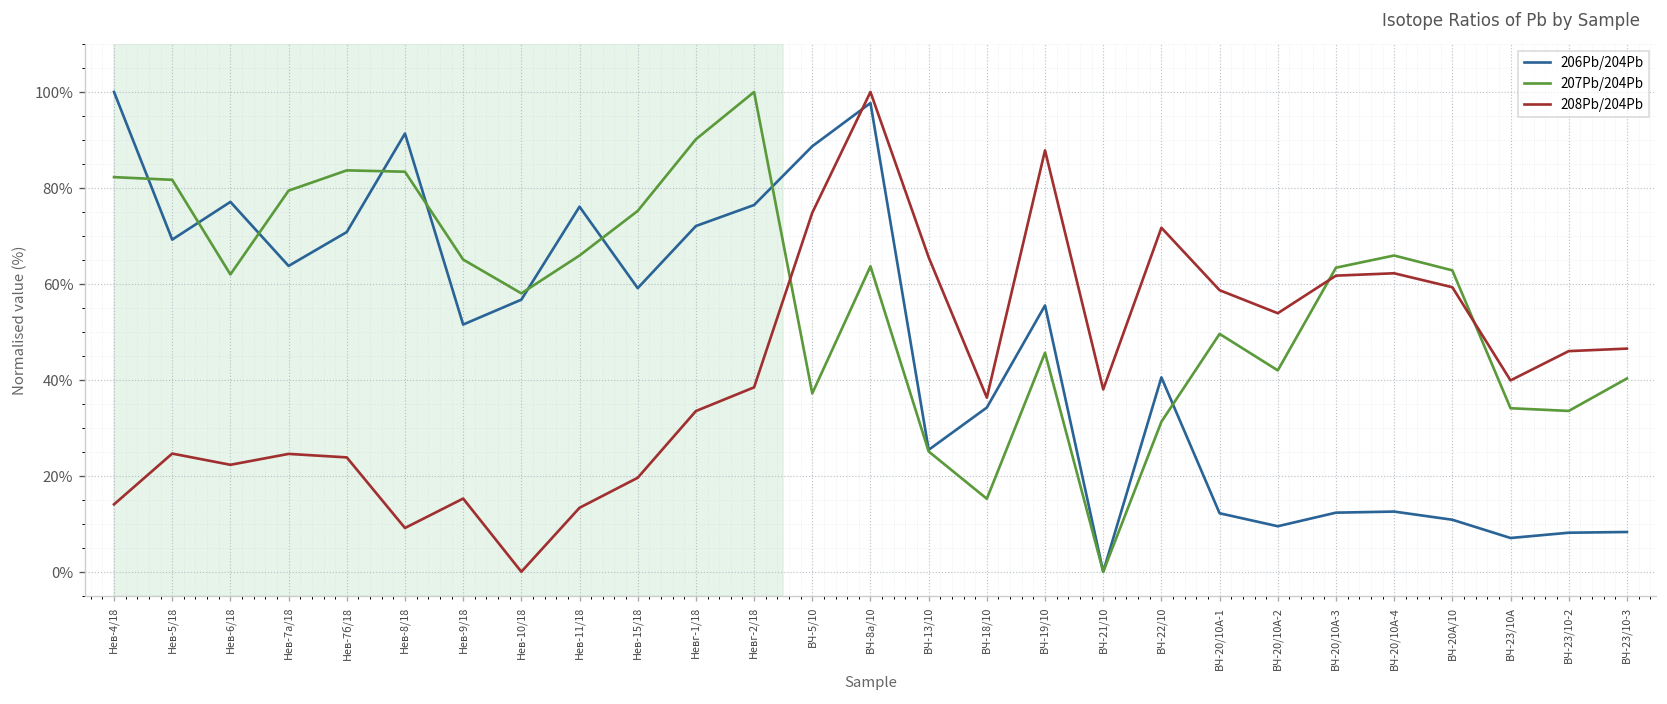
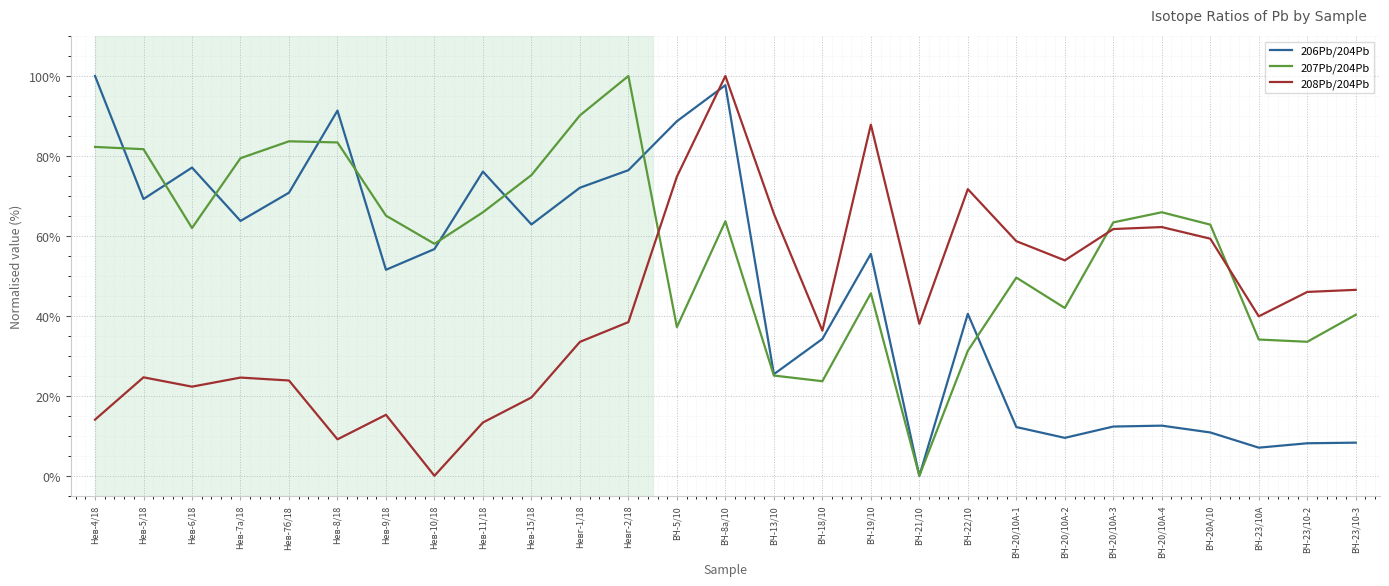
206Pb/204Pb, Нев-15/18: 59% -> 63%
207Pb/204Pb, ВЧ-18/10: 15% -> 24%
